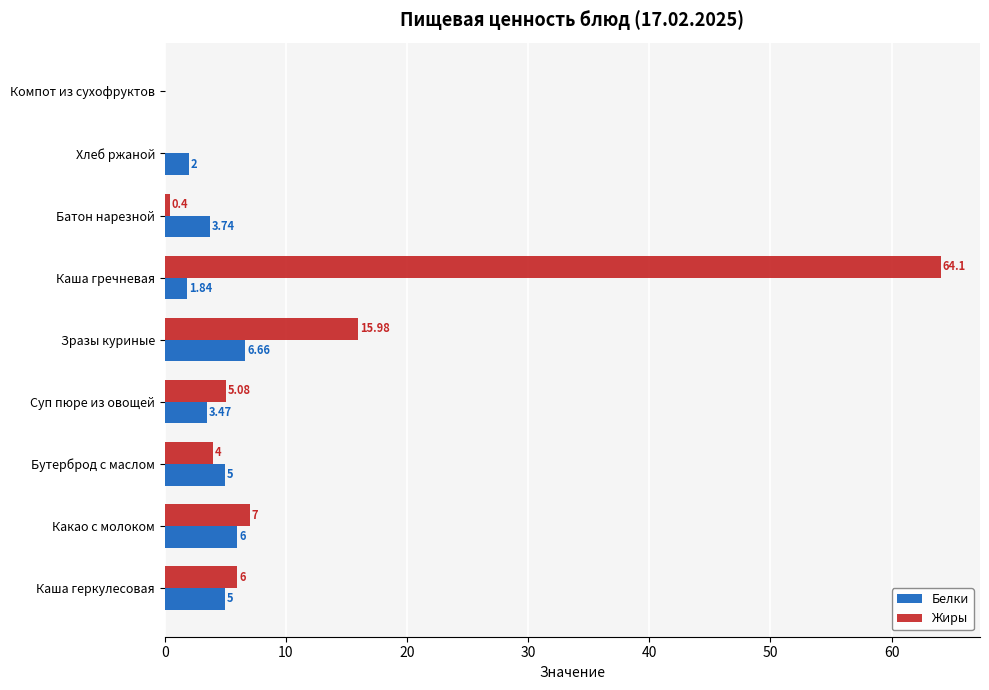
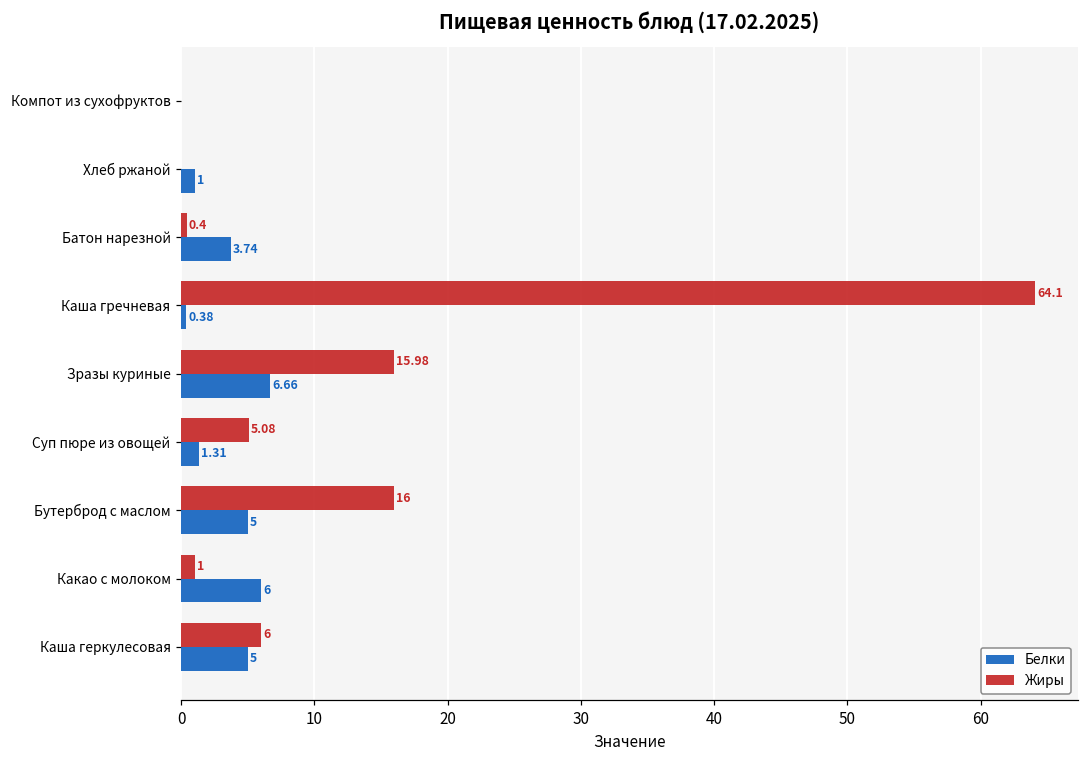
Белки, Хлеб ржаной: 2 -> 1
Белки, Каша гречневая: 1.84 -> 0.38
Белки, Суп пюре из овощей: 3.47 -> 1.31
Жиры, Бутерброд с маслом: 4 -> 16
Жиры, Какао с молоком: 7 -> 1
